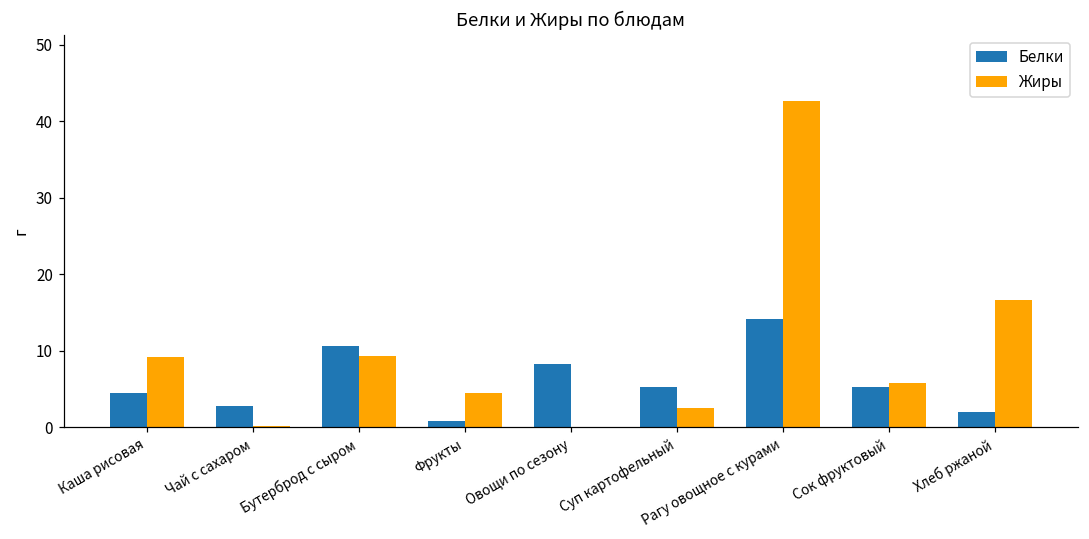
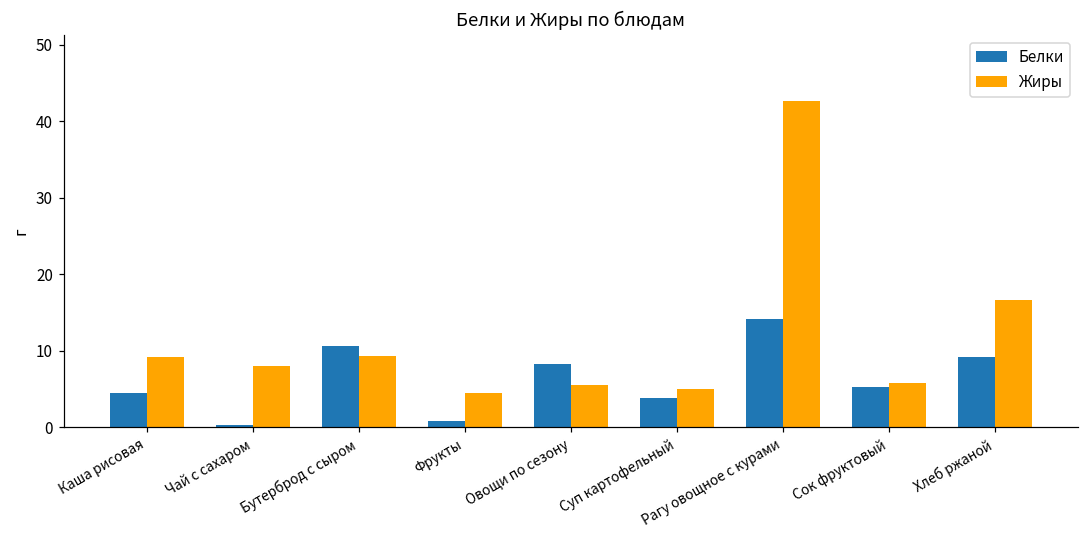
Белки, Чай с сахаром: 3 -> 0
Жиры, Чай с сахаром: 0 -> 8
Жиры, Овощи по сезону: 0 -> 5
Белки, Суп картофельный: 5 -> 4
Жиры, Суп картофельный: 3 -> 5
Белки, Хлеб ржаной: 2 -> 9
